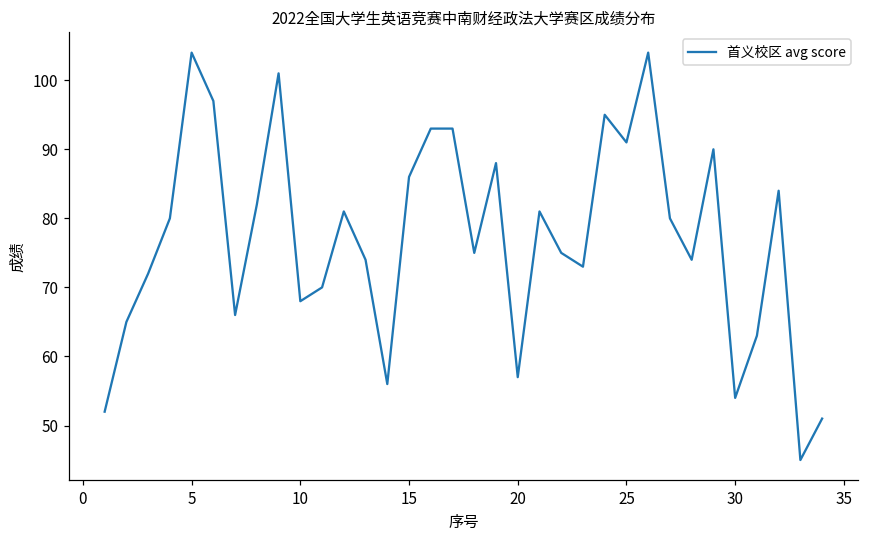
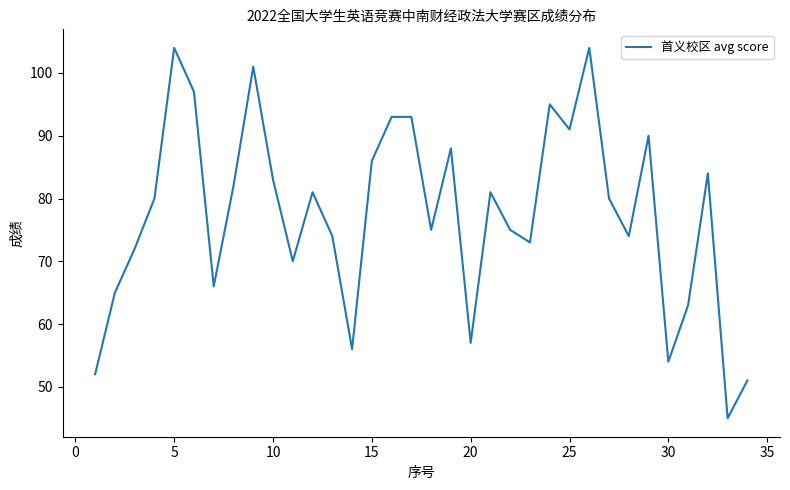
10: 68 -> 83
